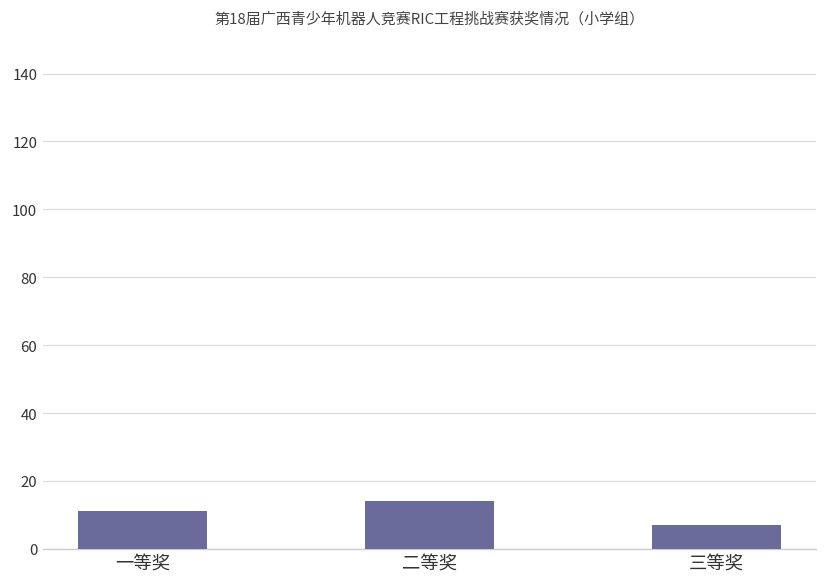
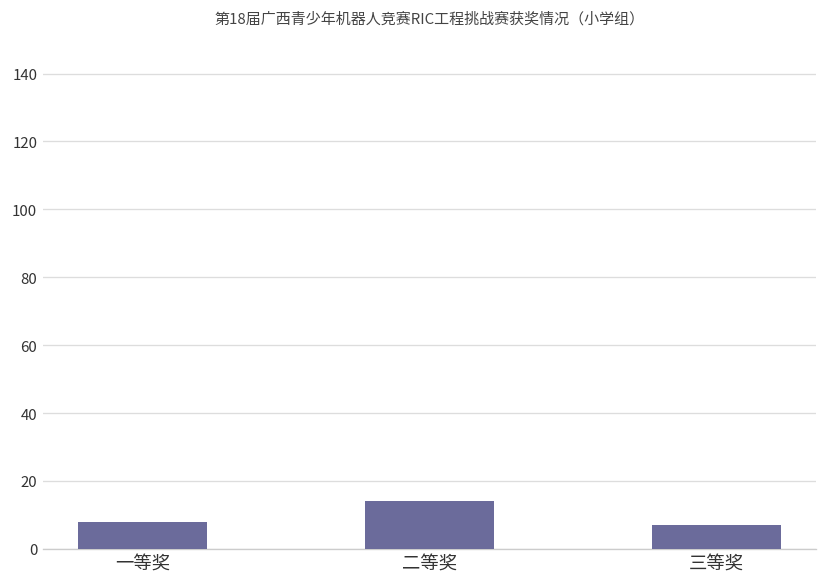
一等奖: 11 -> 8
